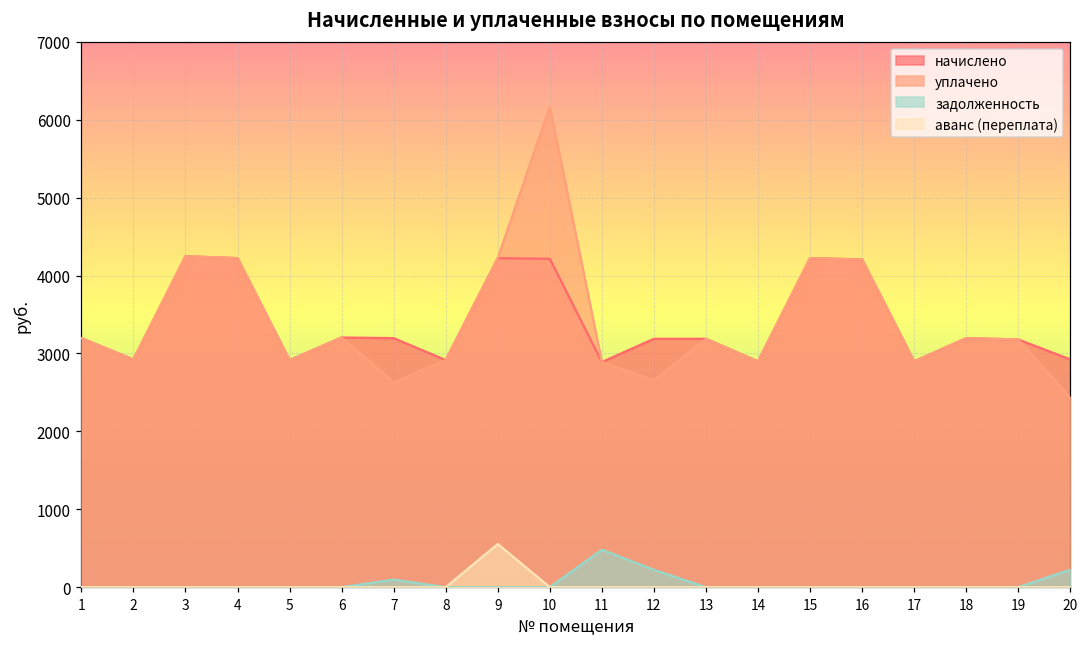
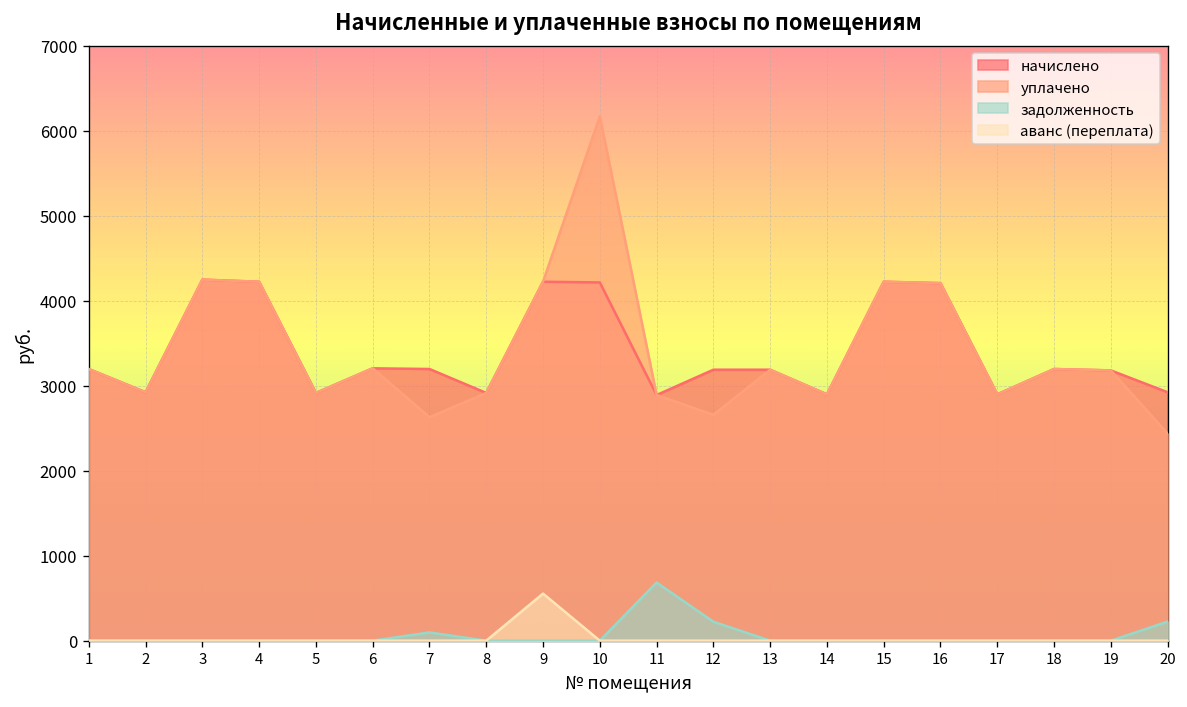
задолженность, 11: 500 -> 700
